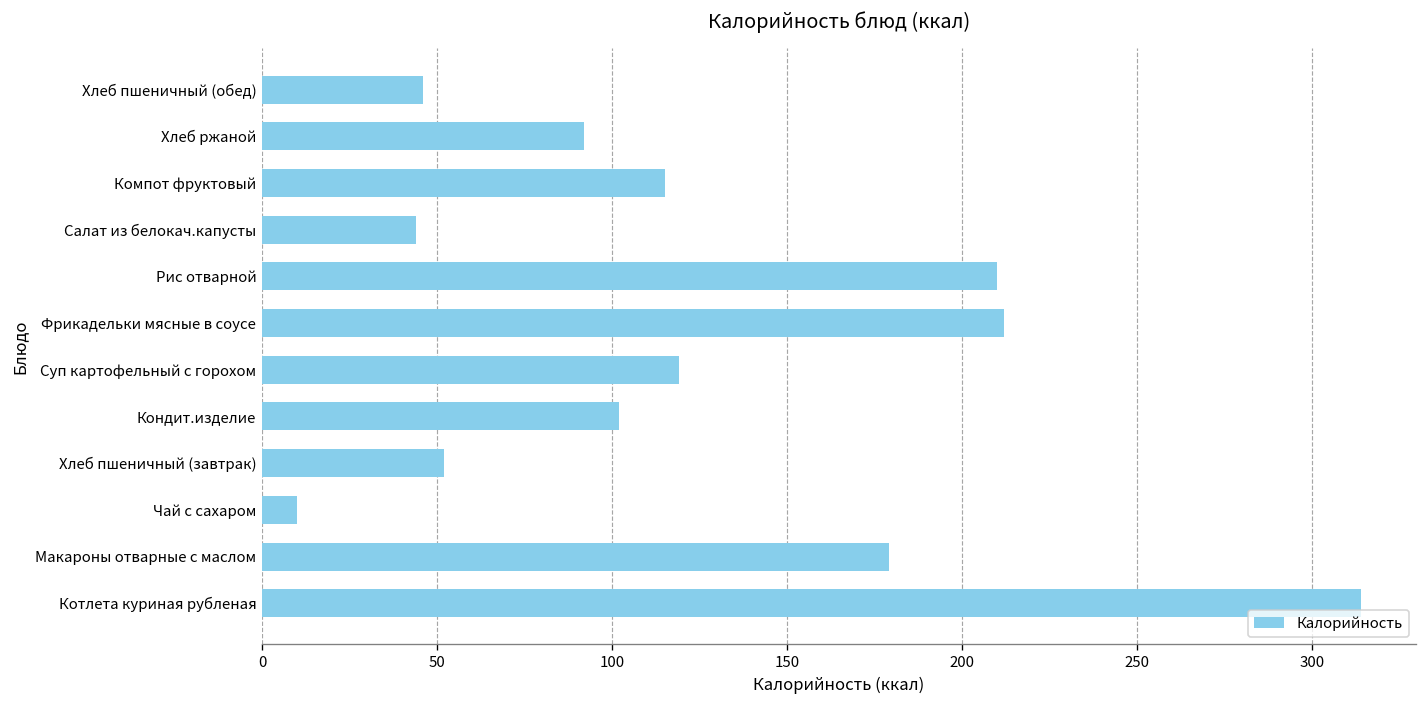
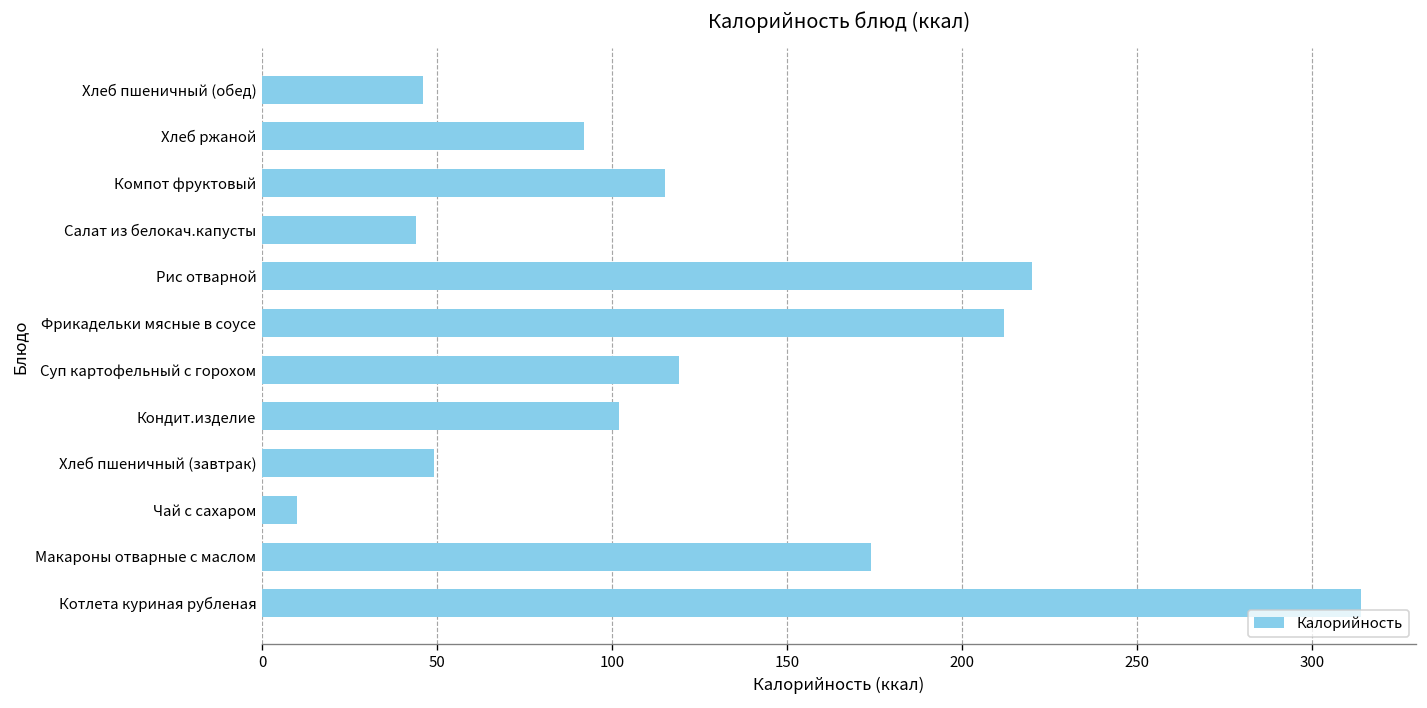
Рис отварной: 210 -> 220
Хлеб пшеничный (завтрак): 52 -> 49
Макароны отварные с маслом: 179 -> 174
